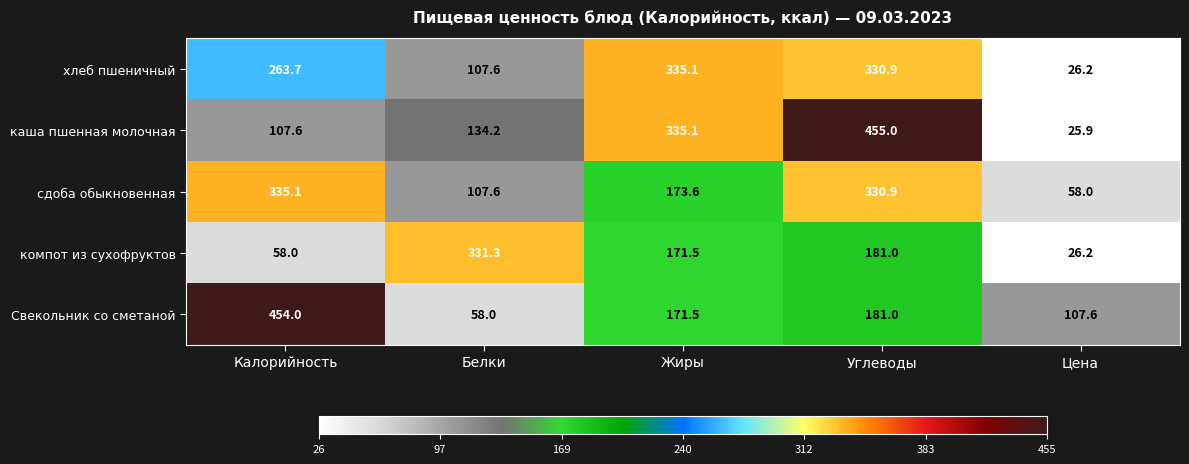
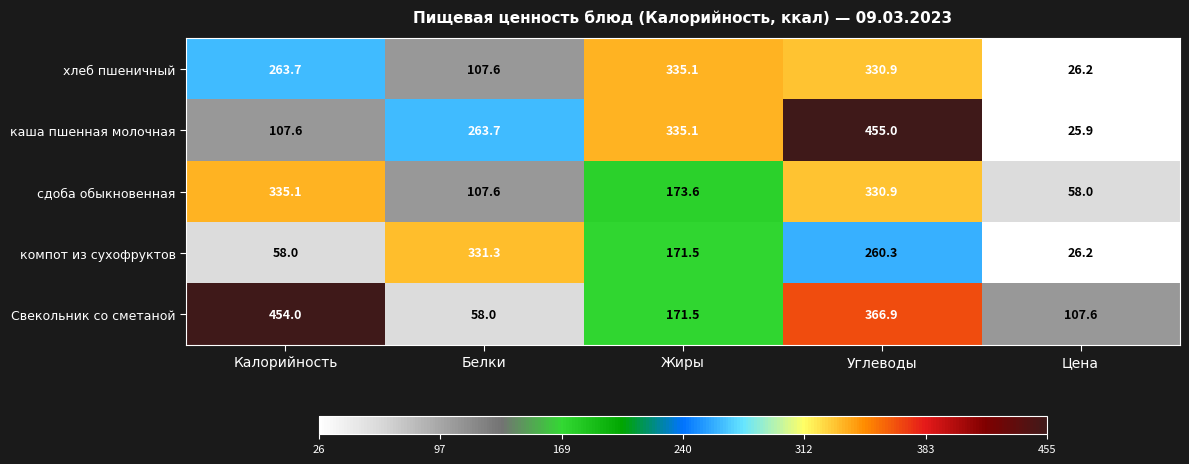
каша пшенная молочная, Белки: 134.2 -> 263.7
компот из сухофруктов, Углеводы: 181.0 -> 260.3
Свекольник со сметаной, Углеводы: 181.0 -> 366.9
